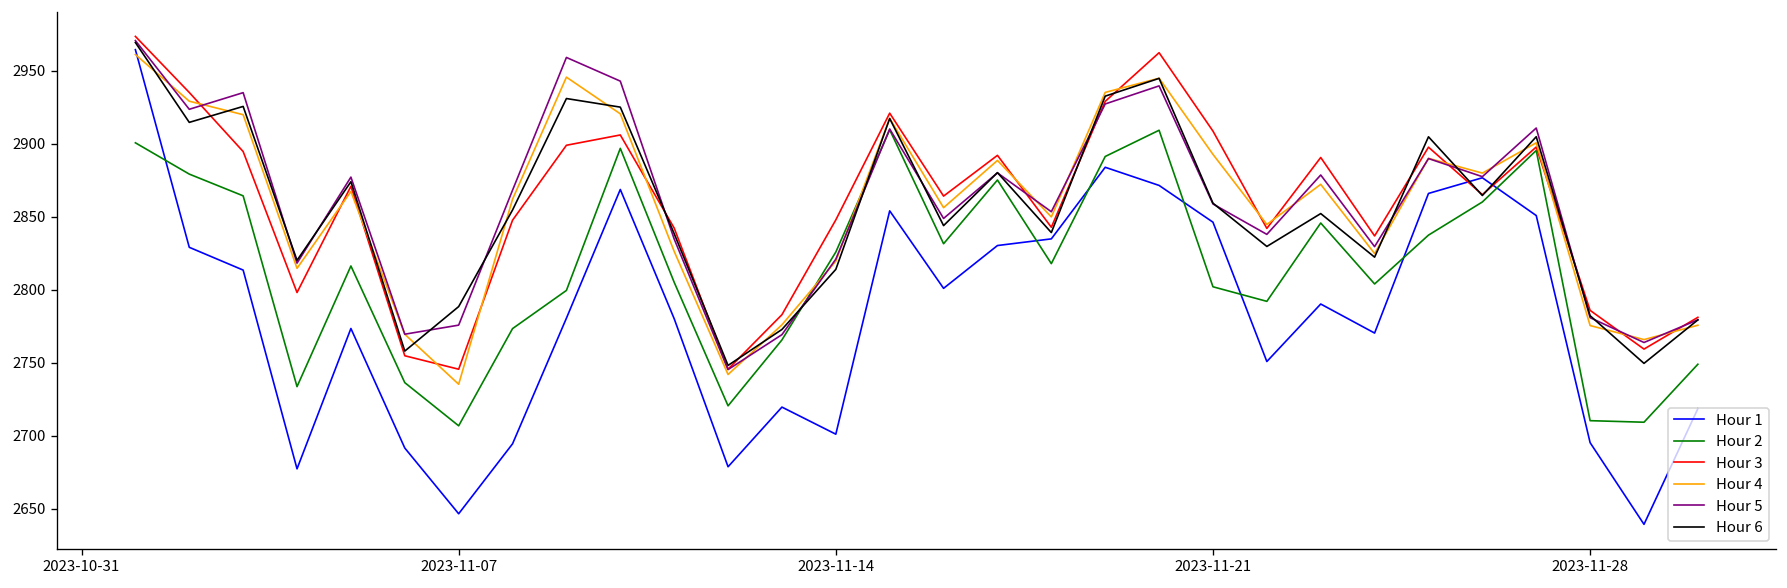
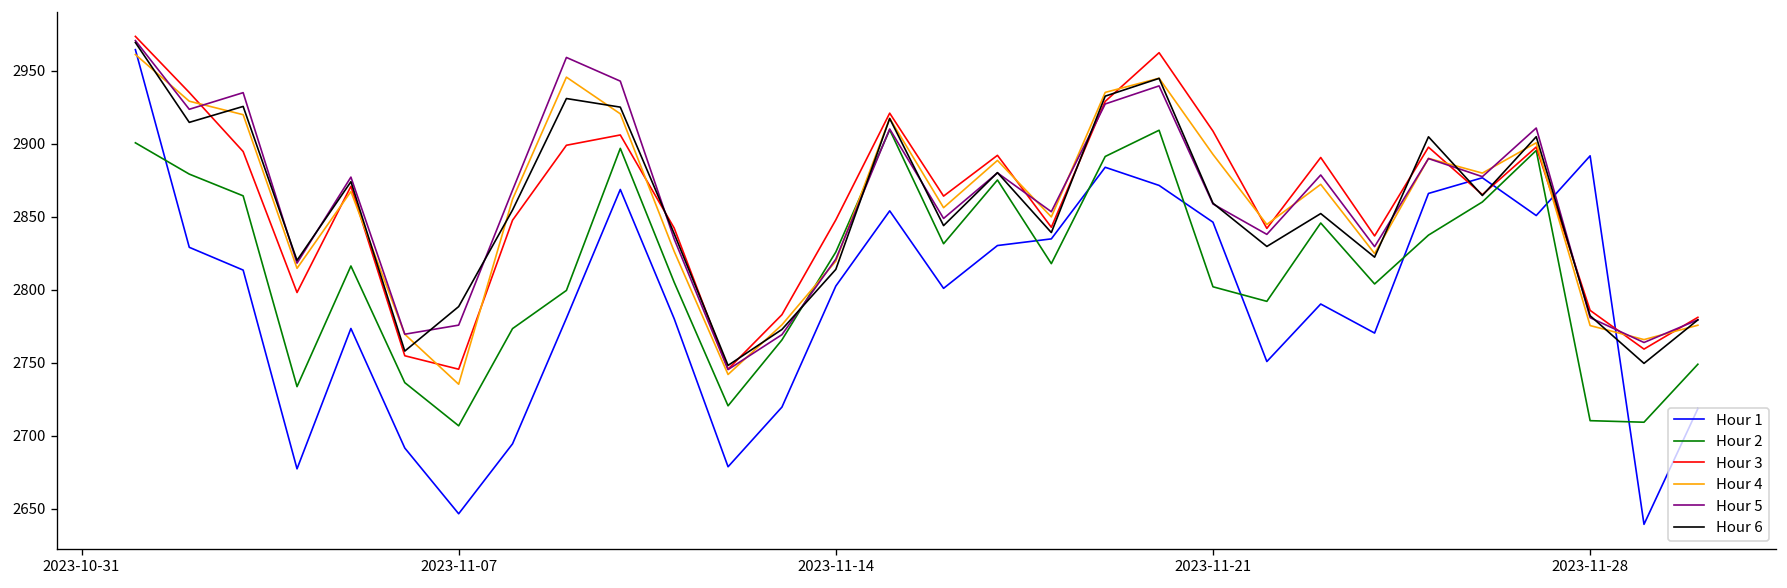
Hour 1, 2023-11-14: 2701 -> 2803
Hour 1, 2023-11-28: 2695 -> 2892
